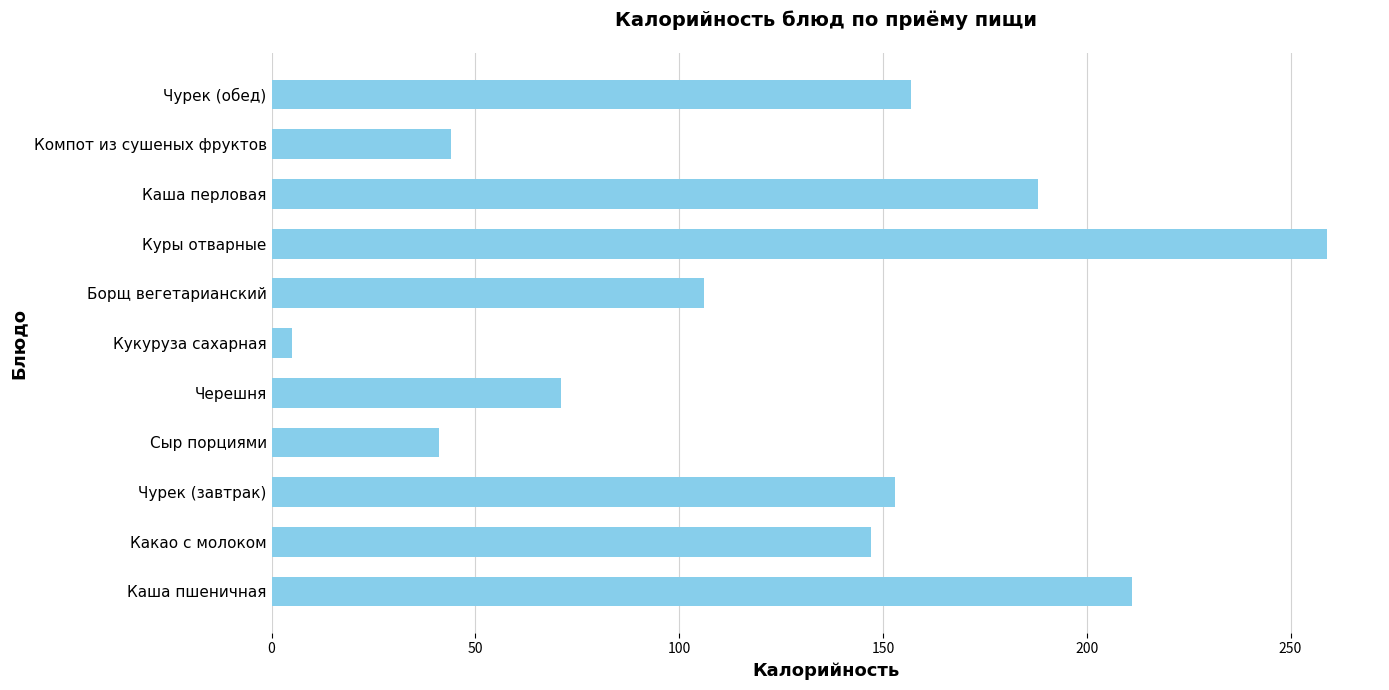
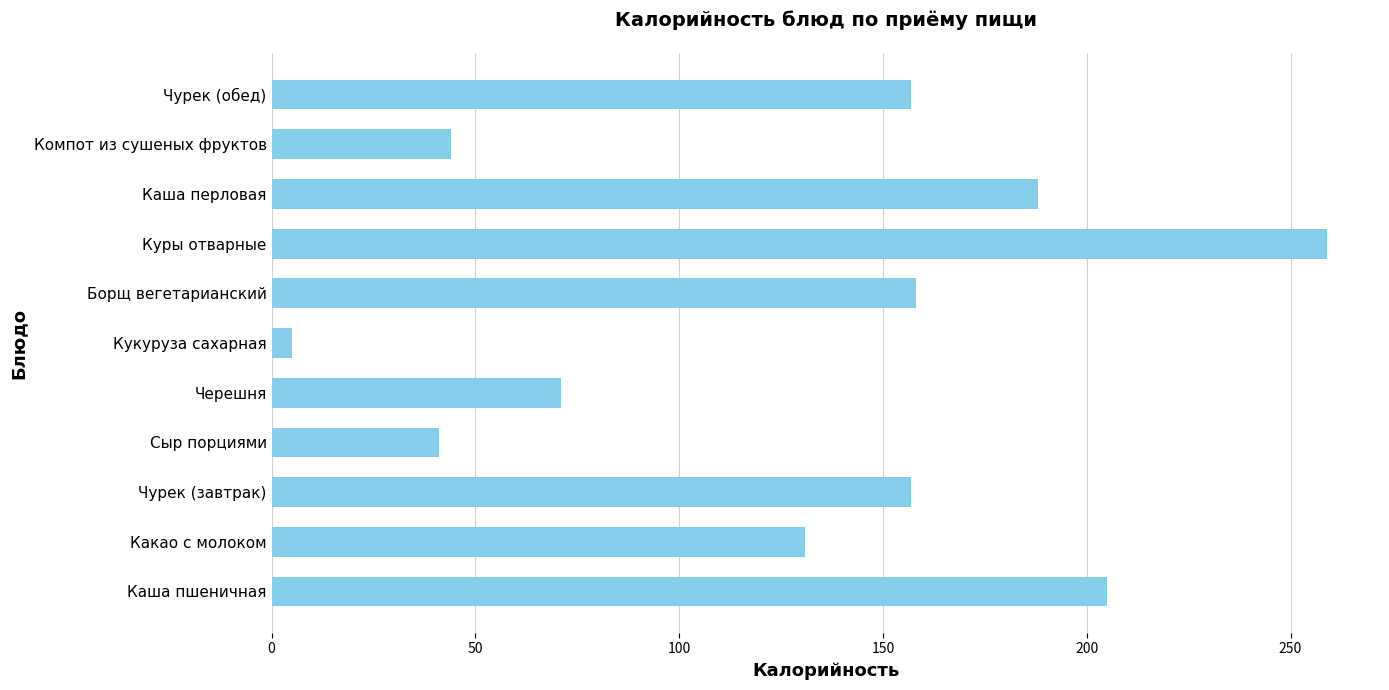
Борщ вегетарианский: 106 -> 158
Чурек (завтрак): 153 -> 157
Какао с молоком: 147 -> 131
Каша пшеничная: 211 -> 205
